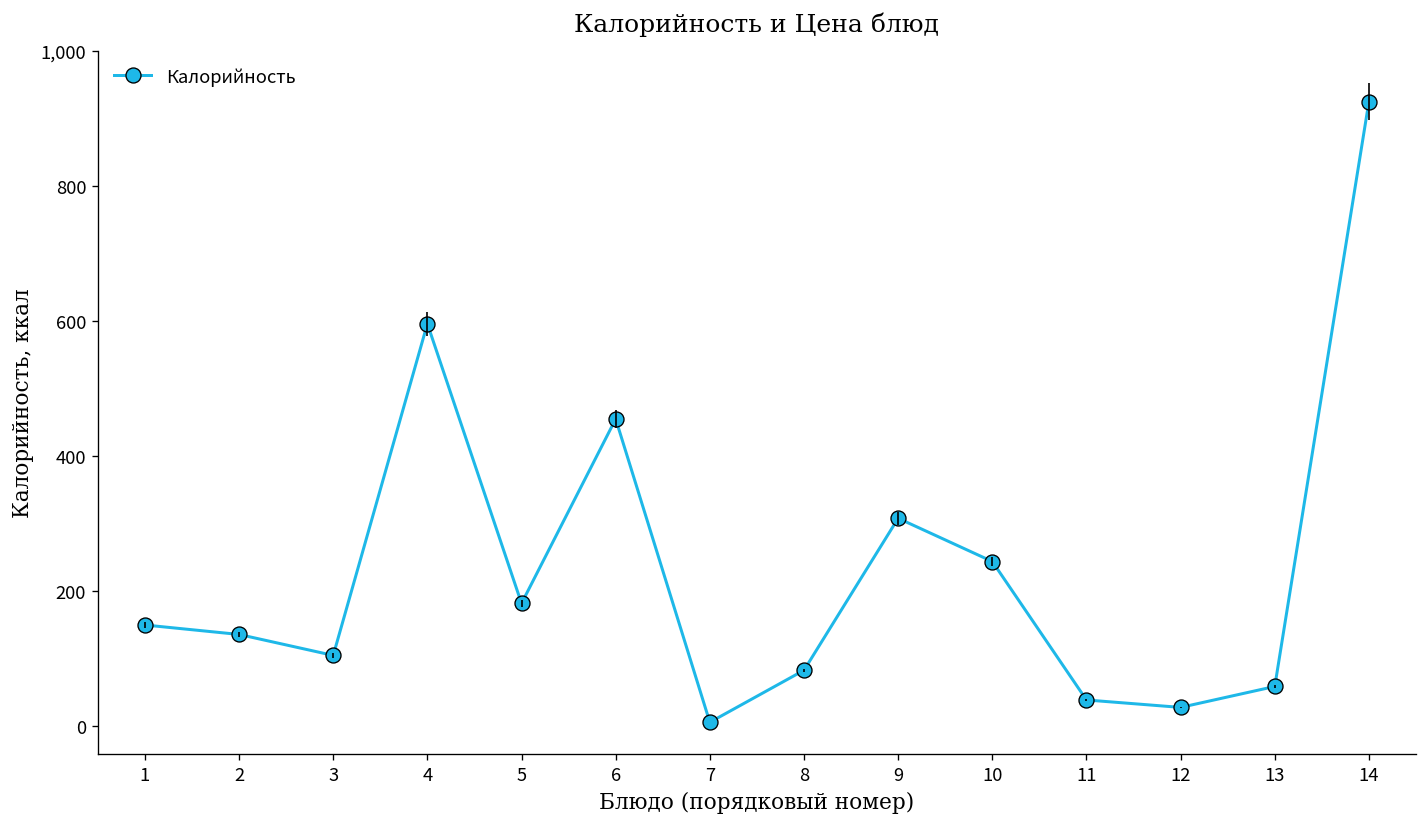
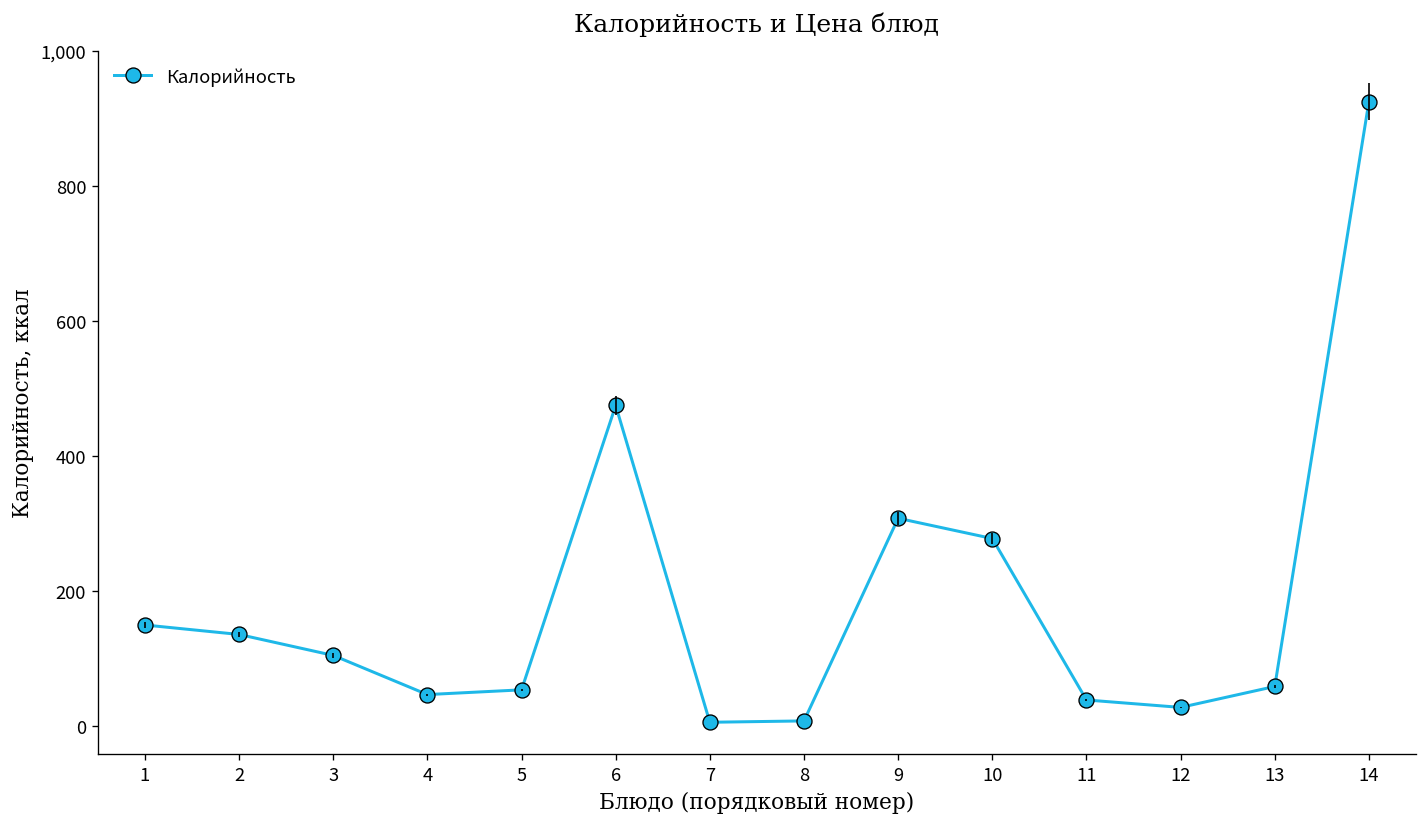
4: 600 -> 50
5: 180 -> 50
6: 460 -> 480
8: 80 -> 10
10: 240 -> 280
